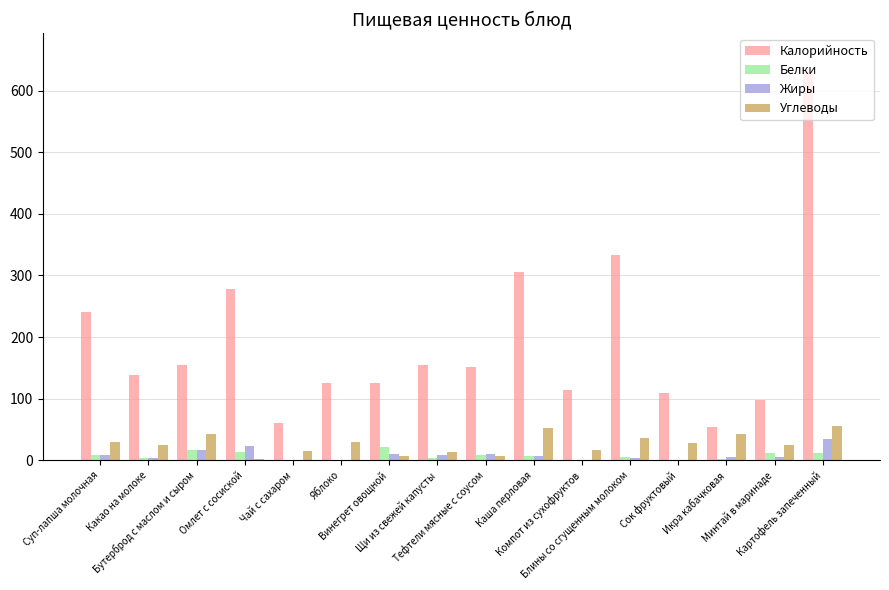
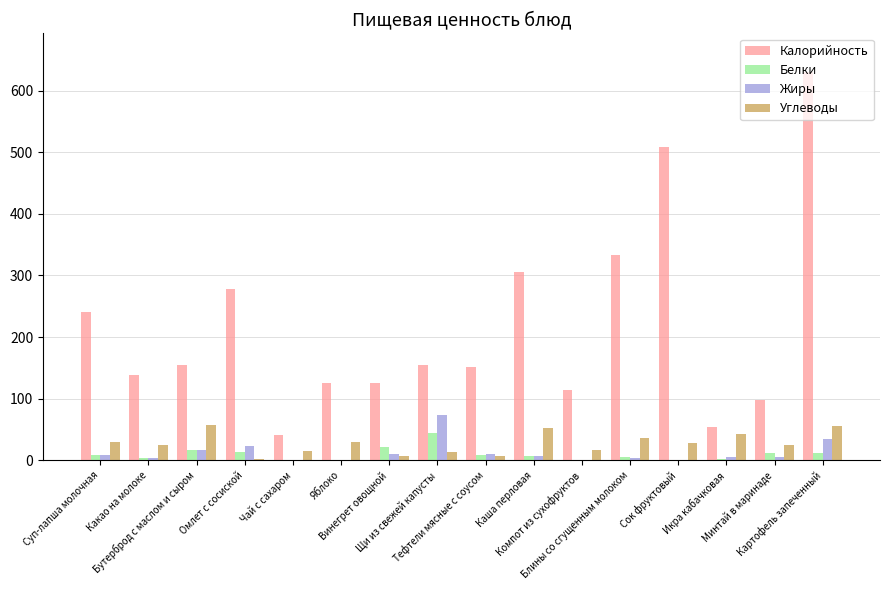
Углеводы, Бутерброд с маслом и сыром: 40 -> 60
Калорийность, Чай с сахаром: 60 -> 40
Белки, Щи из свежей капусты: 0 -> 40
Жиры, Щи из свежей капусты: 10 -> 70
Калорийность, Сок фруктовый: 110 -> 510
